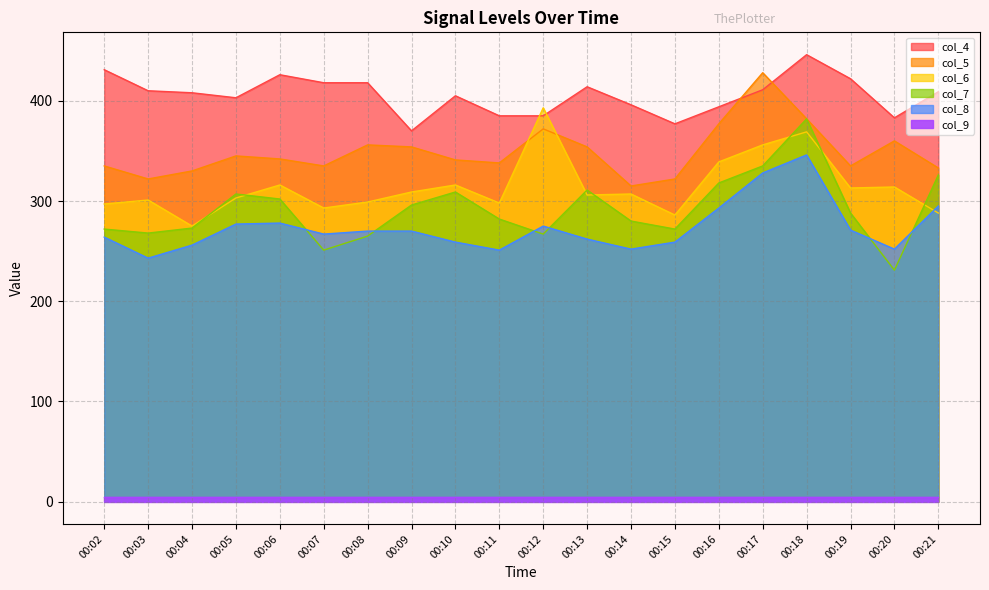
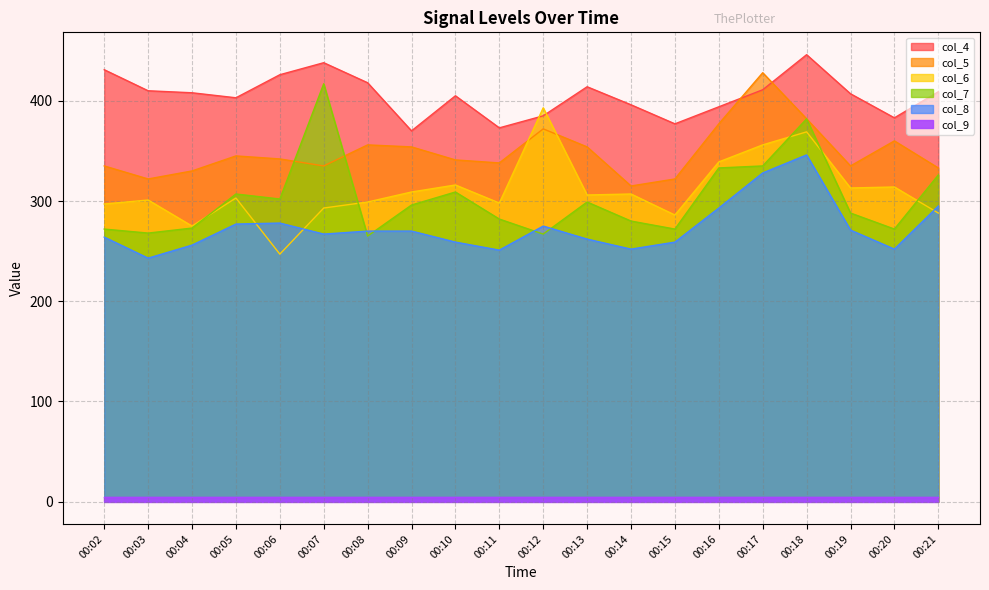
col_6, 00:06: 316 -> 247
col_4, 00:07: 418 -> 438
col_7, 00:07: 251 -> 417
col_4, 00:11: 385 -> 373
col_7, 00:13: 311 -> 299
col_7, 00:16: 318 -> 333
col_4, 00:19: 422 -> 407
col_7, 00:20: 231 -> 272
